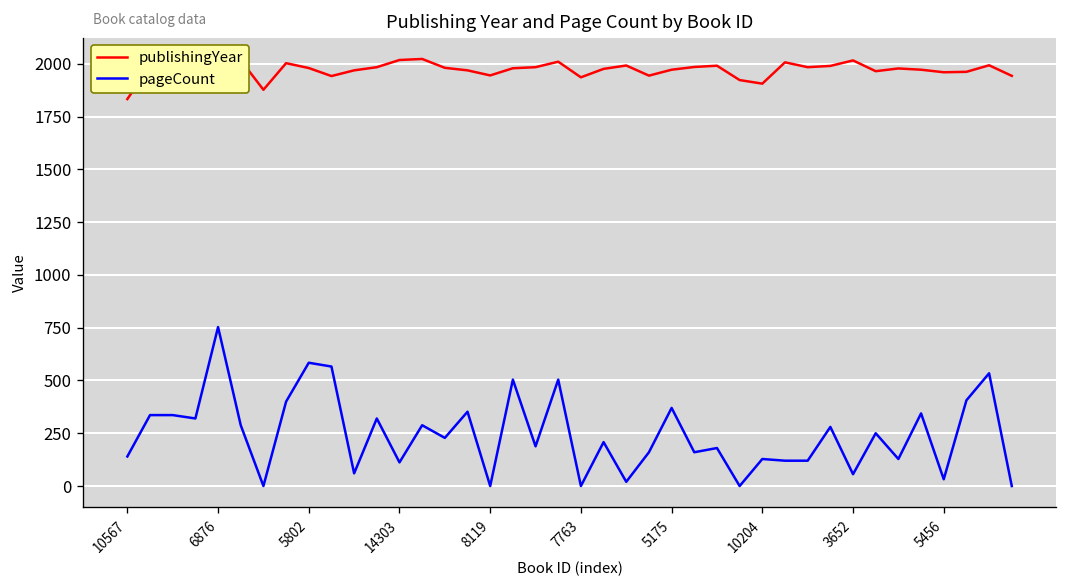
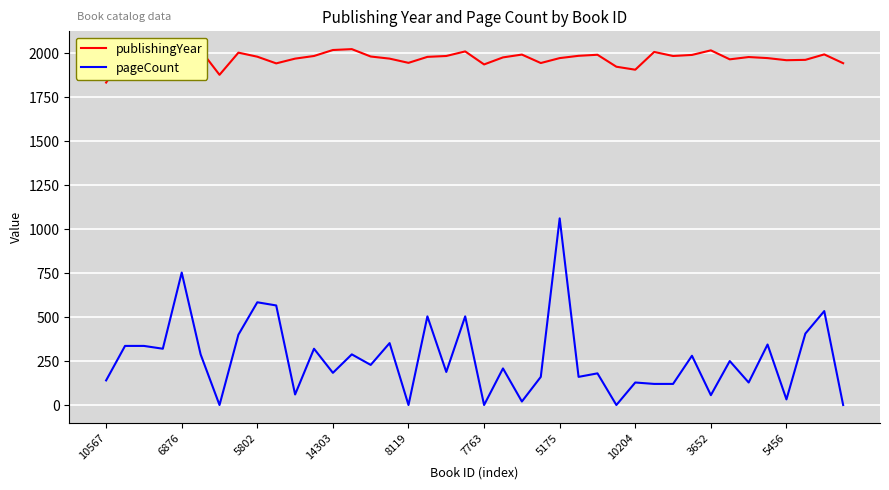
pageCount, 14303: 110 -> 180
pageCount, 5175: 370 -> 1060
